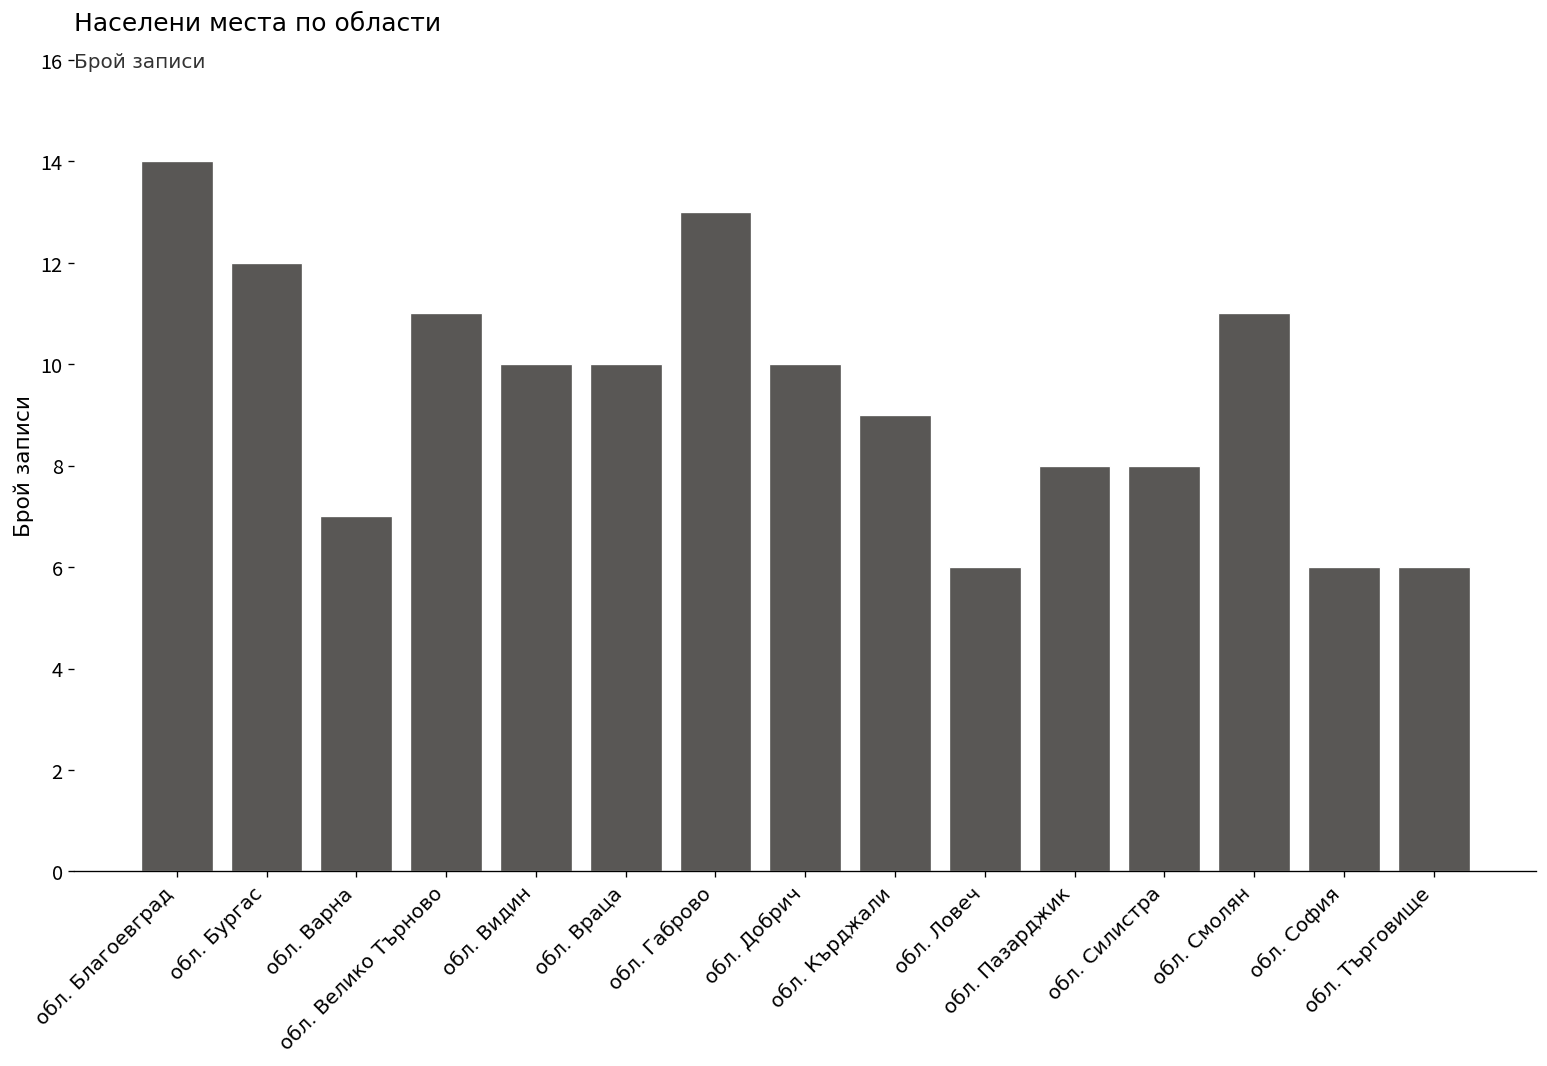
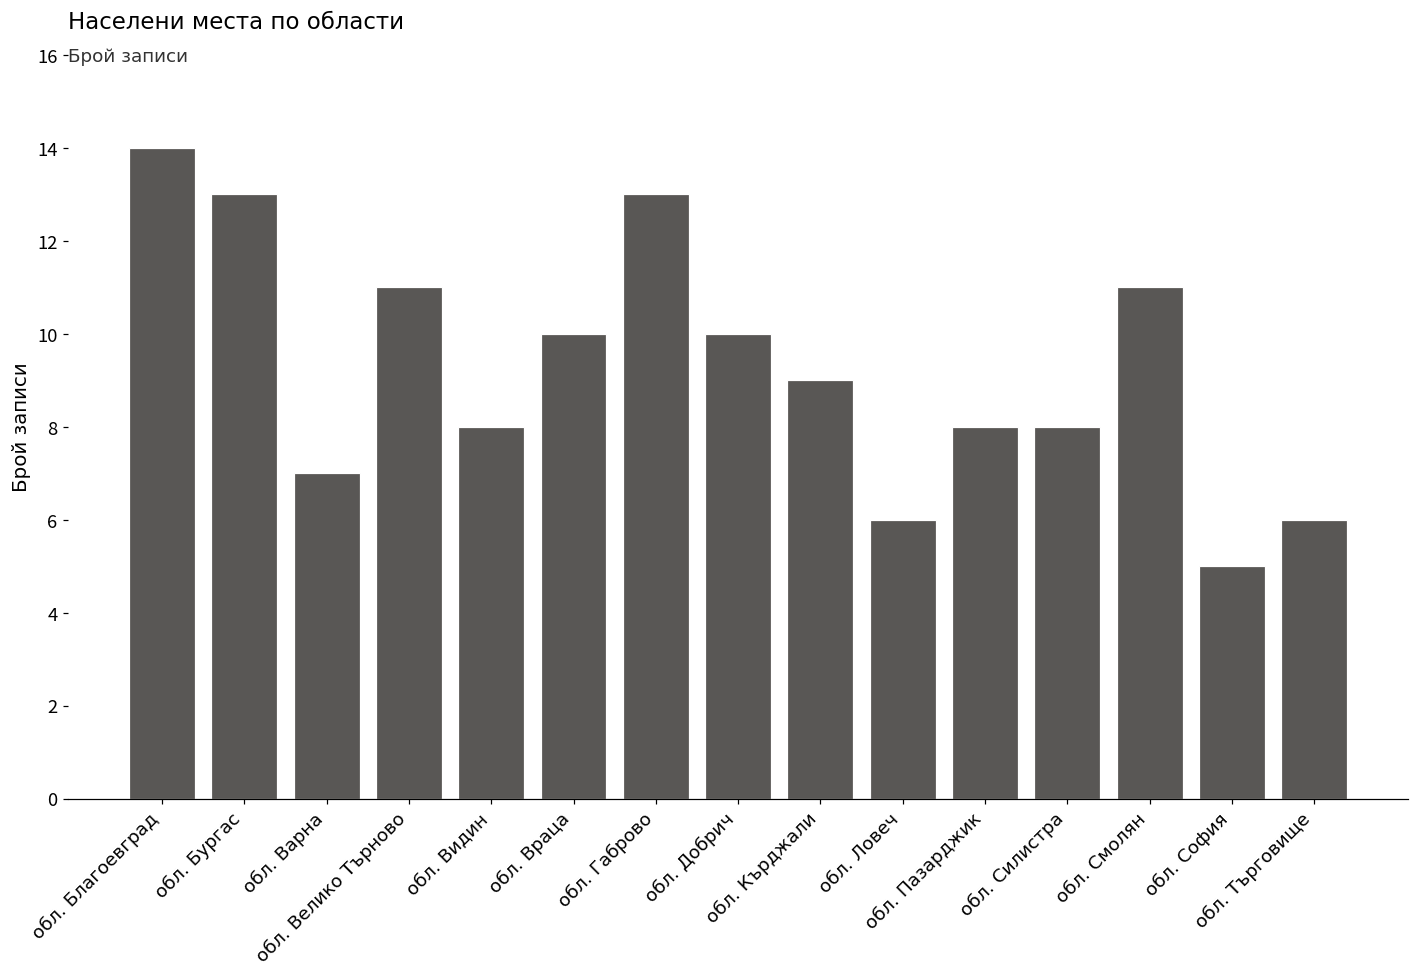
обл. Бургас: 12 -> 13
обл. Видин: 10 -> 8
обл. София: 6 -> 5
